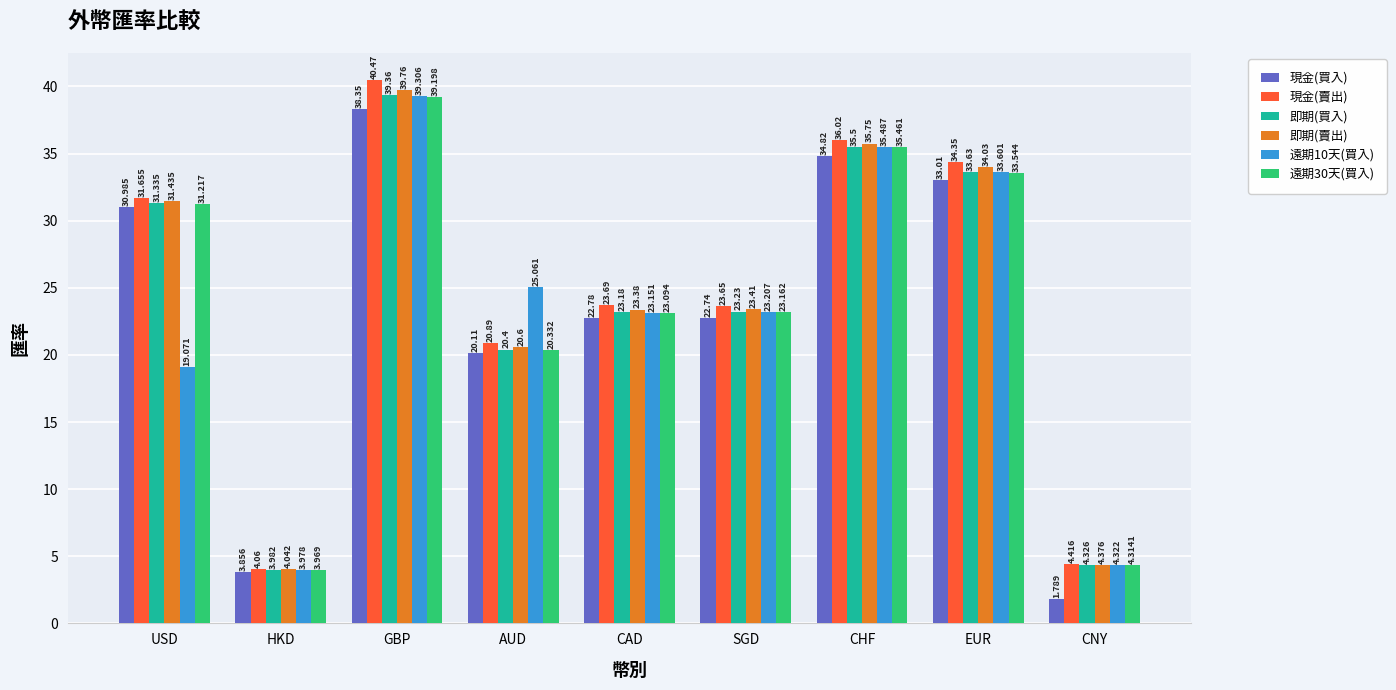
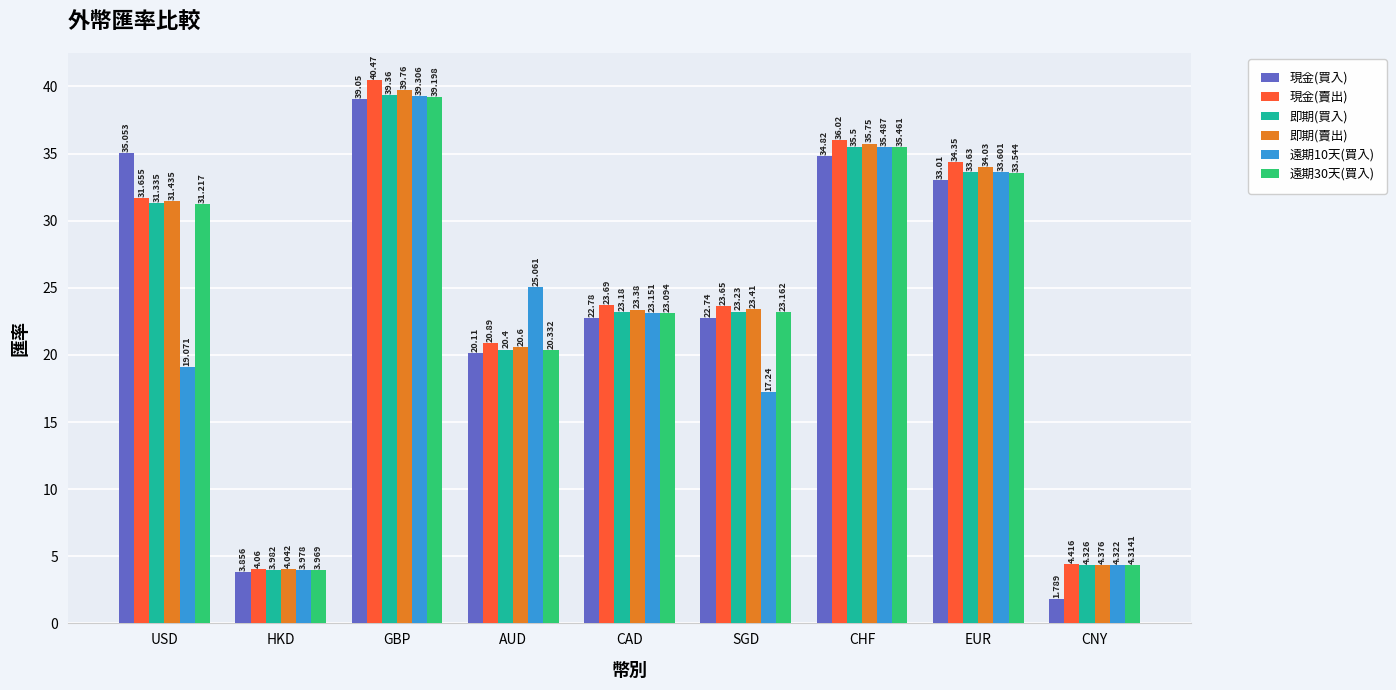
現金(買入), USD: 30.985 -> 35.053
現金(買入), GBP: 38.35 -> 39.05
遠期10天(買入), SGD: 23.207 -> 17.24
